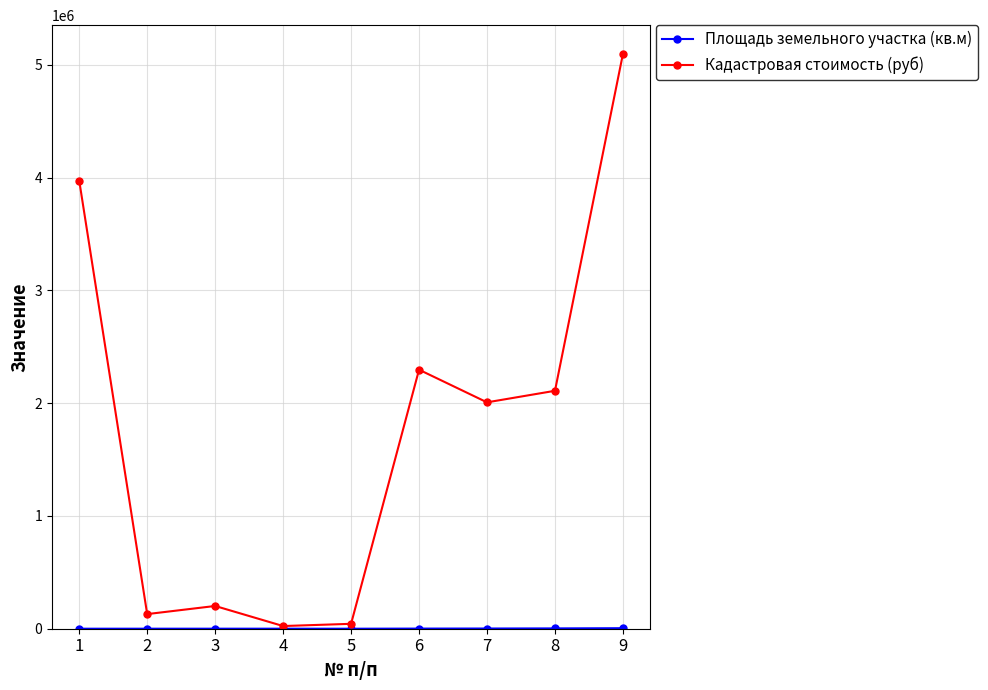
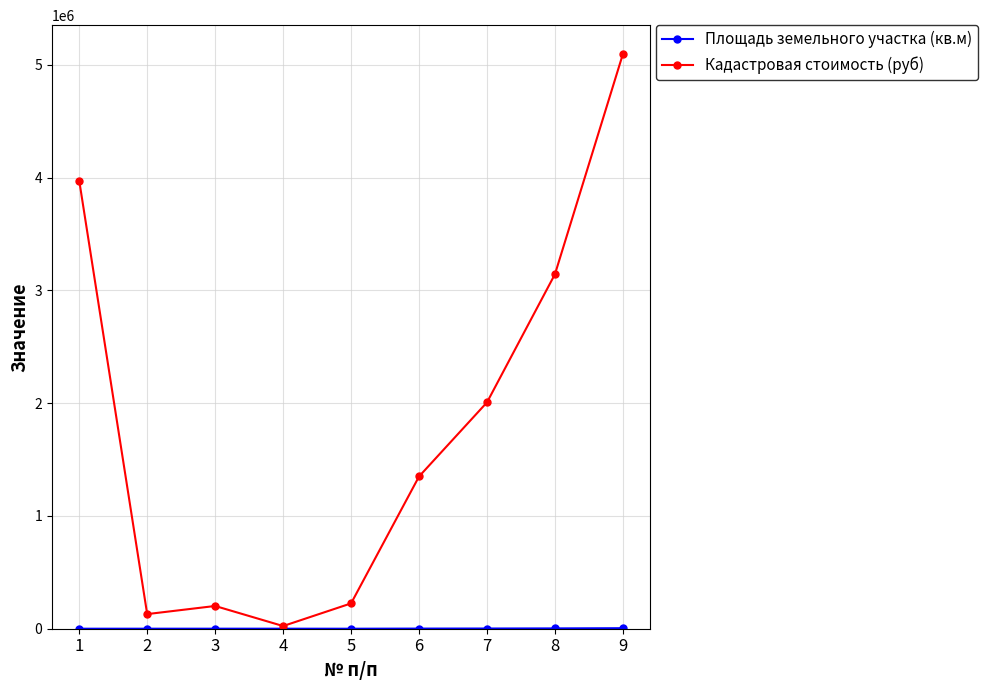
Кадастровая стоимость (руб), 5: 40000 -> 220000
Кадастровая стоимость (руб), 6: 2300000 -> 1350000
Кадастровая стоимость (руб), 8: 2110000 -> 3140000
